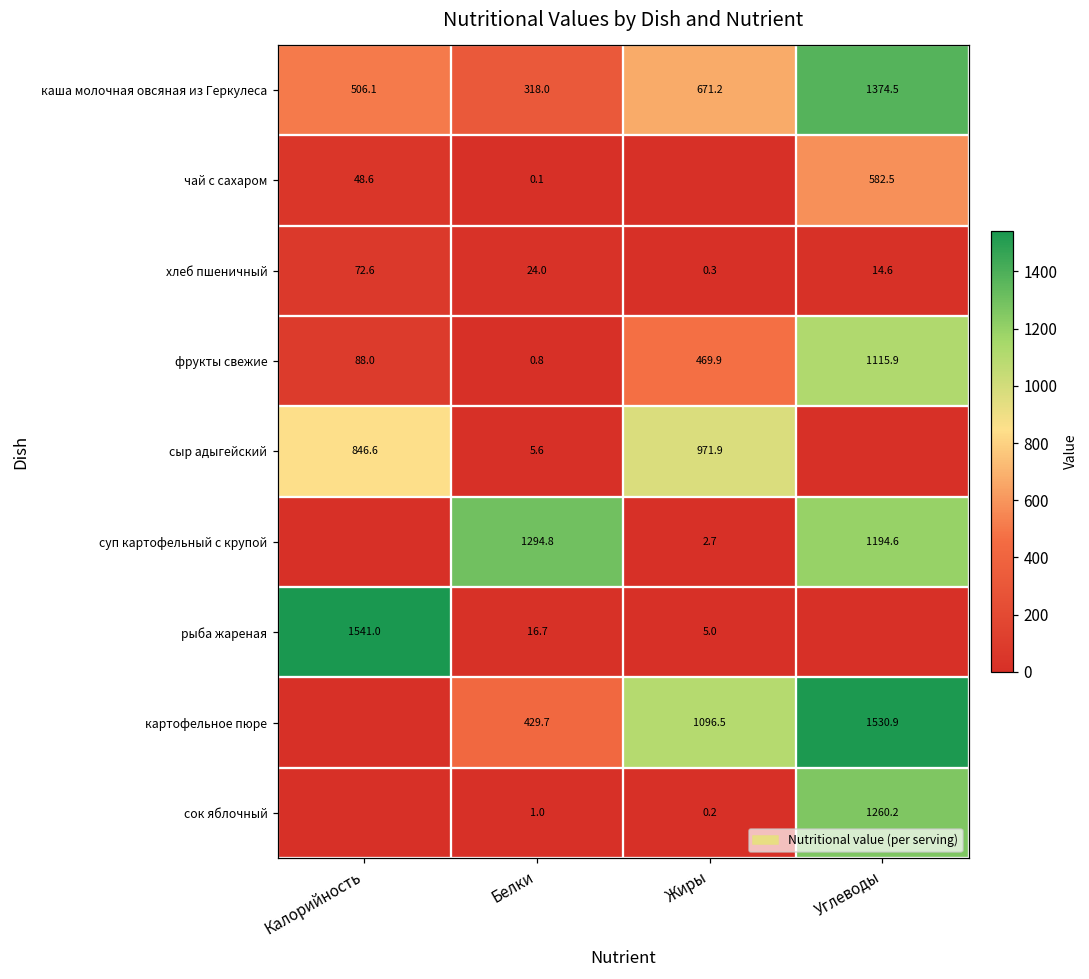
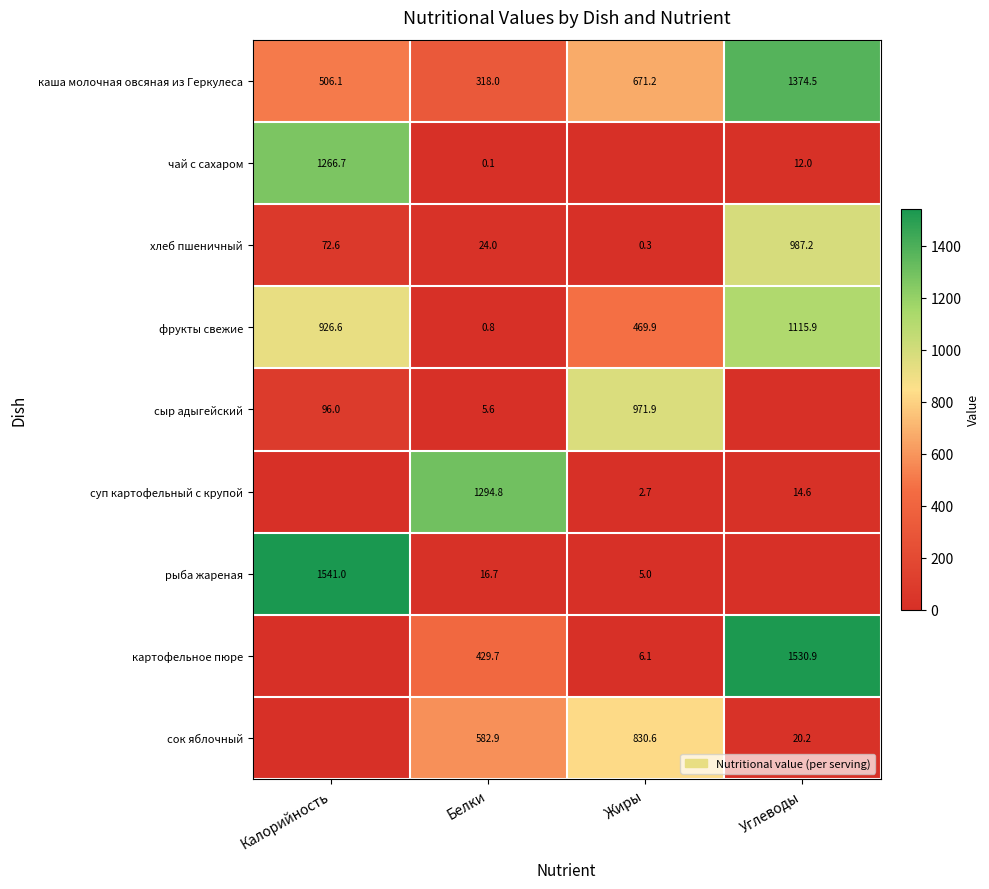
чай с сахаром, Калорийность: 48.6 -> 1266.7
чай с сахаром, Углеводы: 582.5 -> 12.0
хлеб пшеничный, Углеводы: 14.6 -> 987.2
фрукты свежие, Калорийность: 88.0 -> 926.6
сыр адыгейский, Калорийность: 846.6 -> 96.0
суп картофельный с крупой, Углеводы: 1194.6 -> 14.6
картофельное пюре, Жиры: 1096.5 -> 6.1
сок яблочный, Белки: 1.0 -> 582.9
сок яблочный, Жиры: 0.2 -> 830.6
сок яблочный, Углеводы: 1260.2 -> 20.2
